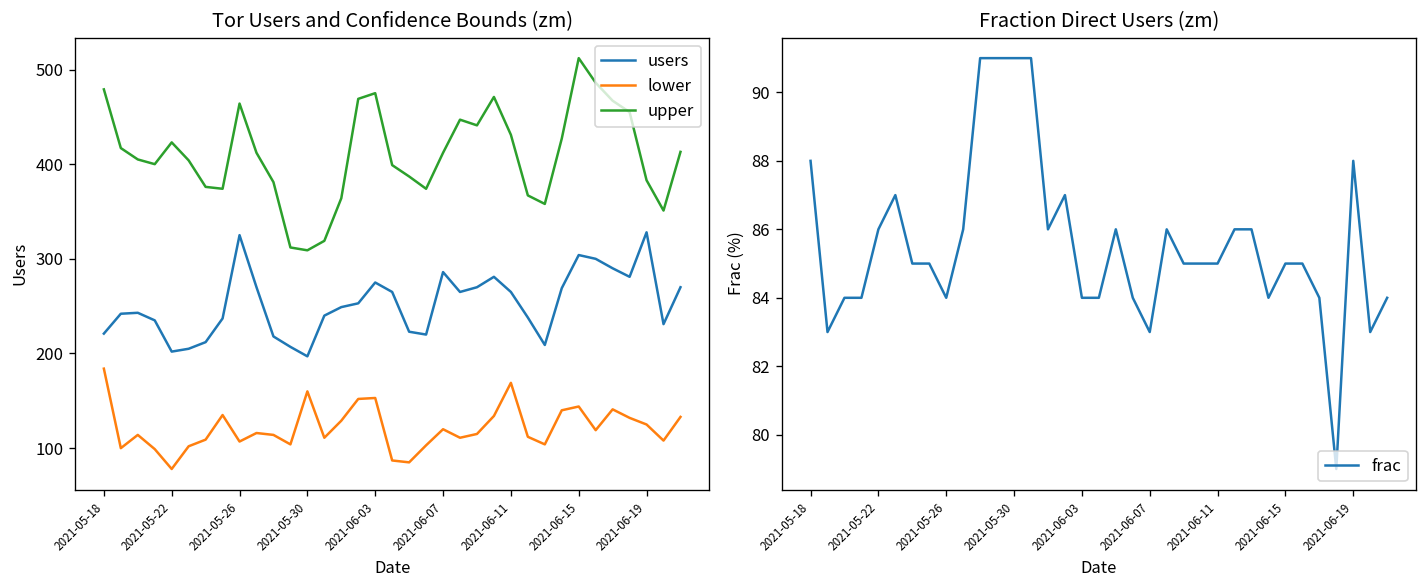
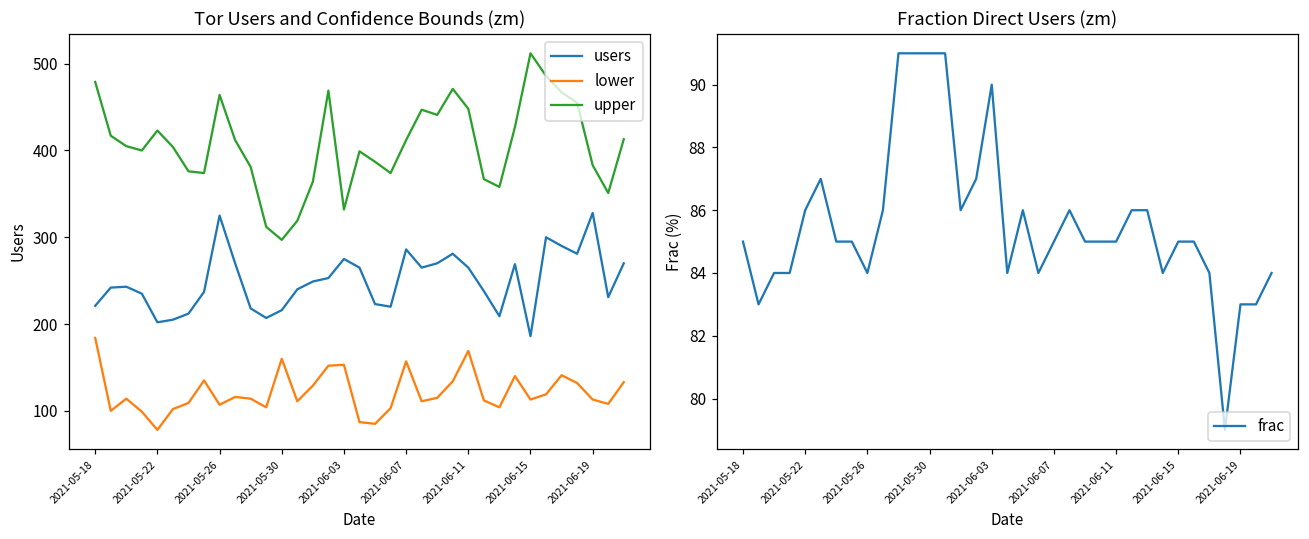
Tor Users and Confidence Bounds (zm), users, 2021-05-30: 200 -> 220
Tor Users and Confidence Bounds (zm), upper, 2021-05-30: 310 -> 300
Tor Users and Confidence Bounds (zm), upper, 2021-06-03: 480 -> 330
Tor Users and Confidence Bounds (zm), lower, 2021-06-07: 120 -> 160
Tor Users and Confidence Bounds (zm), upper, 2021-06-11: 430 -> 450
Tor Users and Confidence Bounds (zm), users, 2021-06-15: 300 -> 190
Tor Users and Confidence Bounds (zm), lower, 2021-06-15: 140 -> 110
Tor Users and Confidence Bounds (zm), lower, 2021-06-19: 130 -> 110
Fraction Direct Users (zm), 2021-05-18: 88 -> 85
Fraction Direct Users (zm), 2021-06-03: 84 -> 90
Fraction Direct Users (zm), 2021-06-07: 83 -> 85
Fraction Direct Users (zm), 2021-06-19: 88 -> 83
